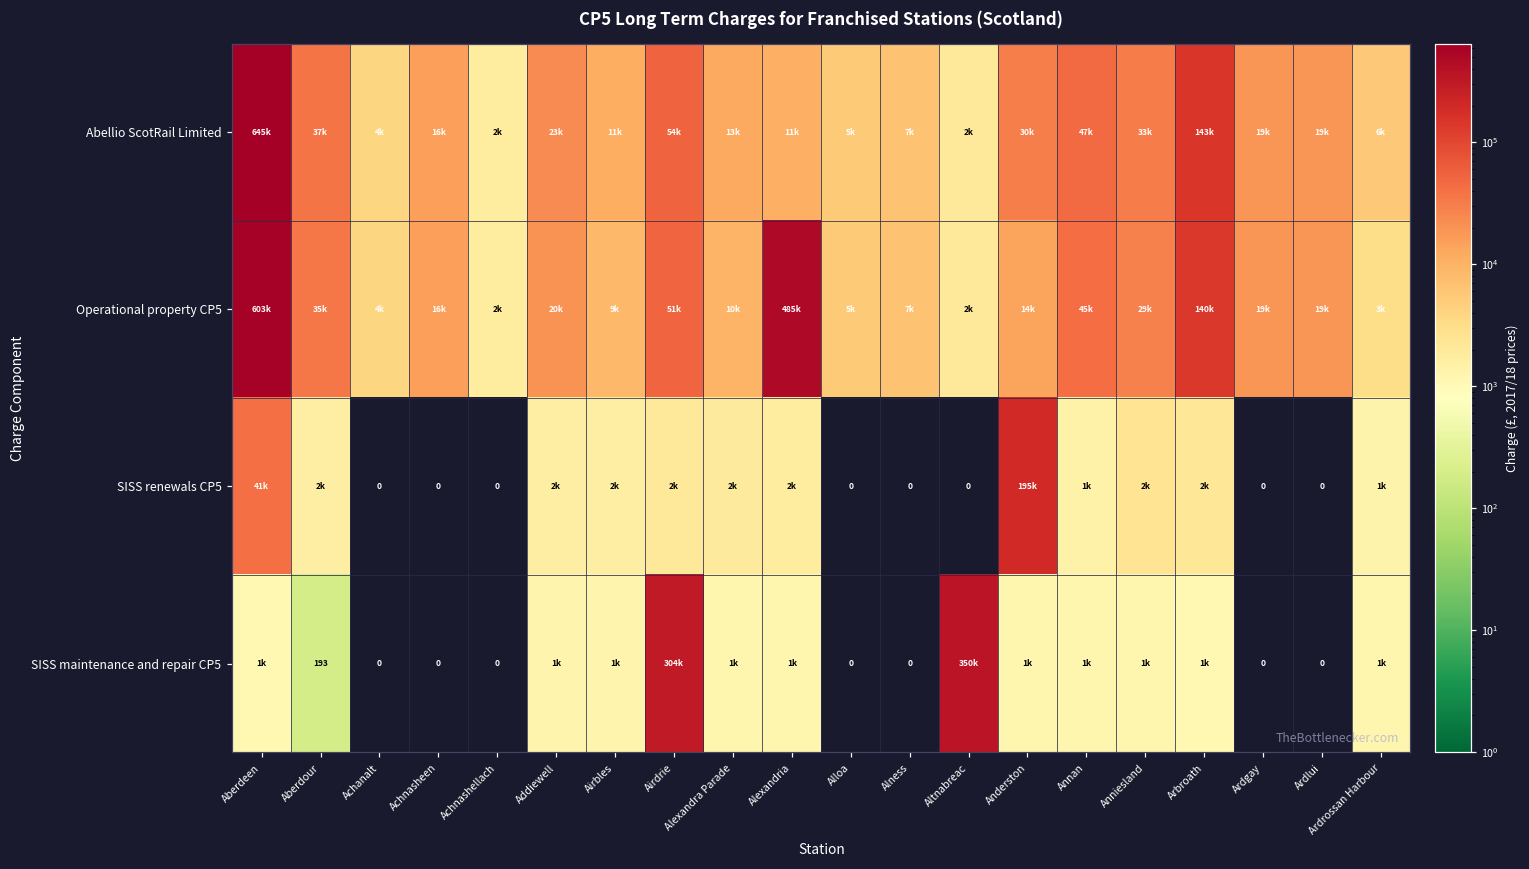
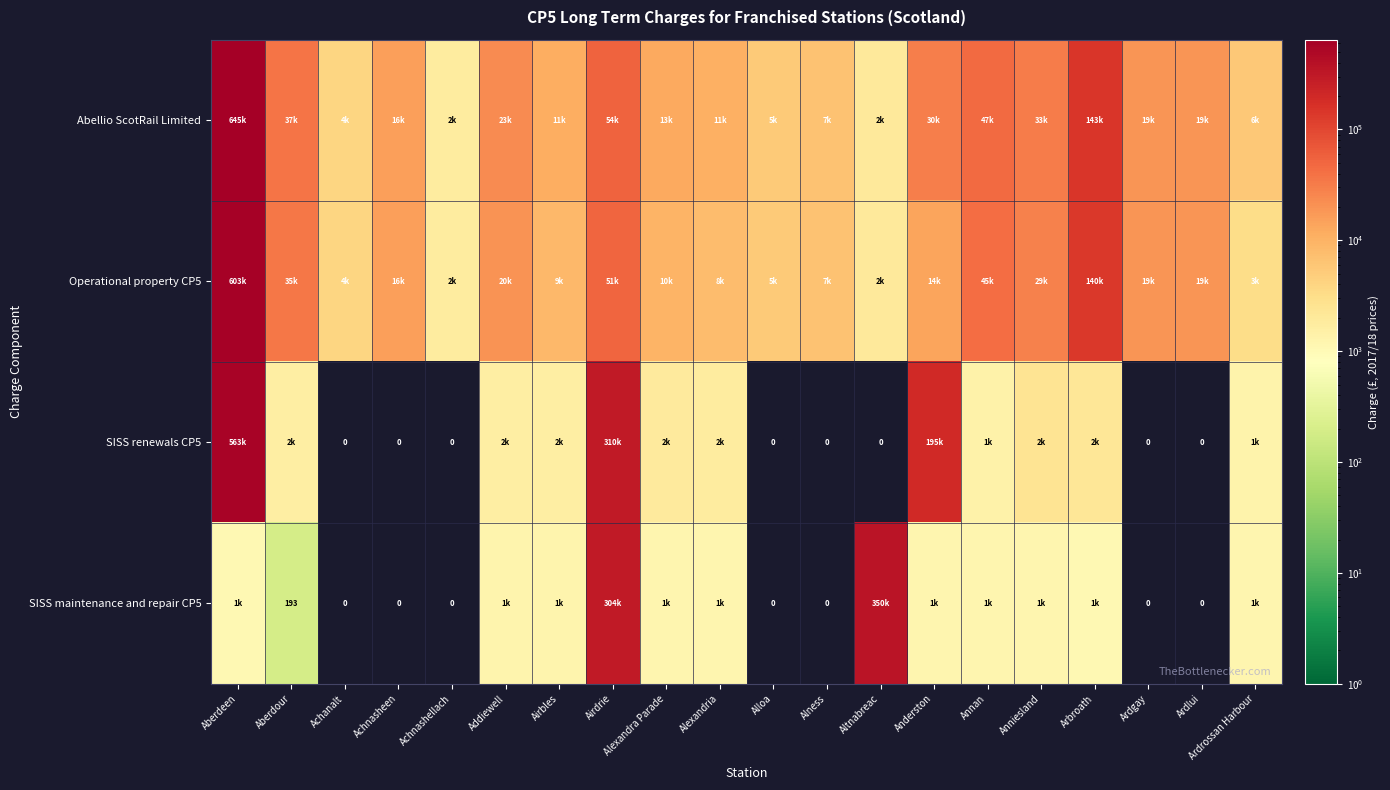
Operational property CP5, Alexandria: 485k -> 8k
SISS renewals CP5, Aberdeen: 41k -> 563k
SISS renewals CP5, Airdrie: 2k -> 310k
